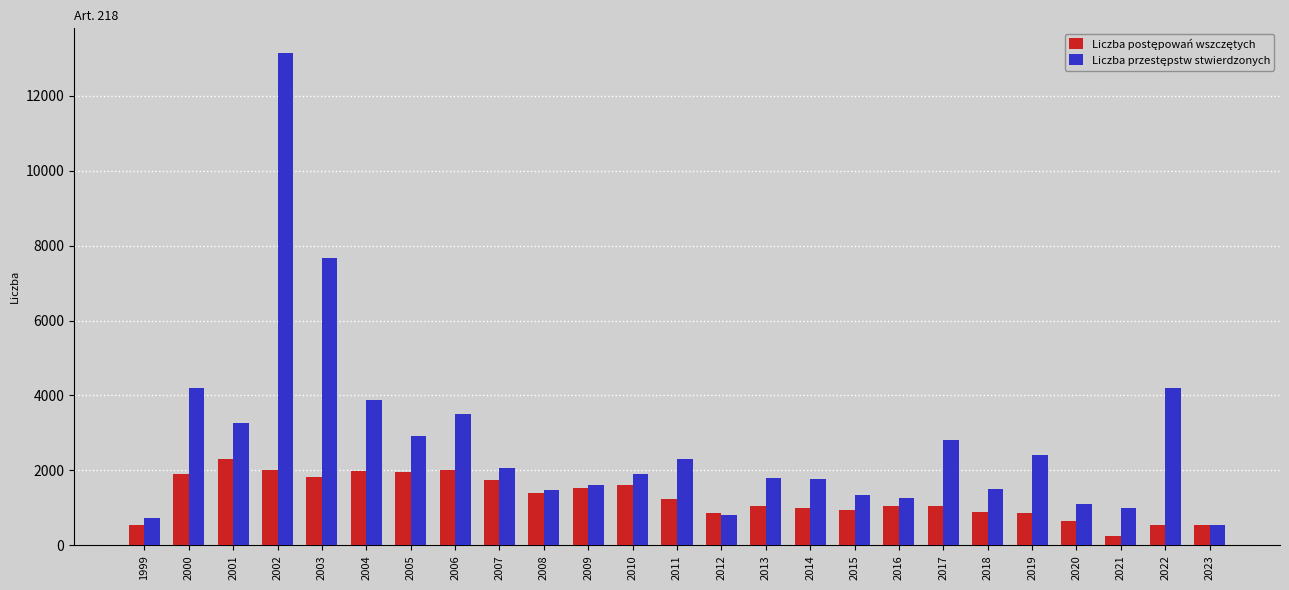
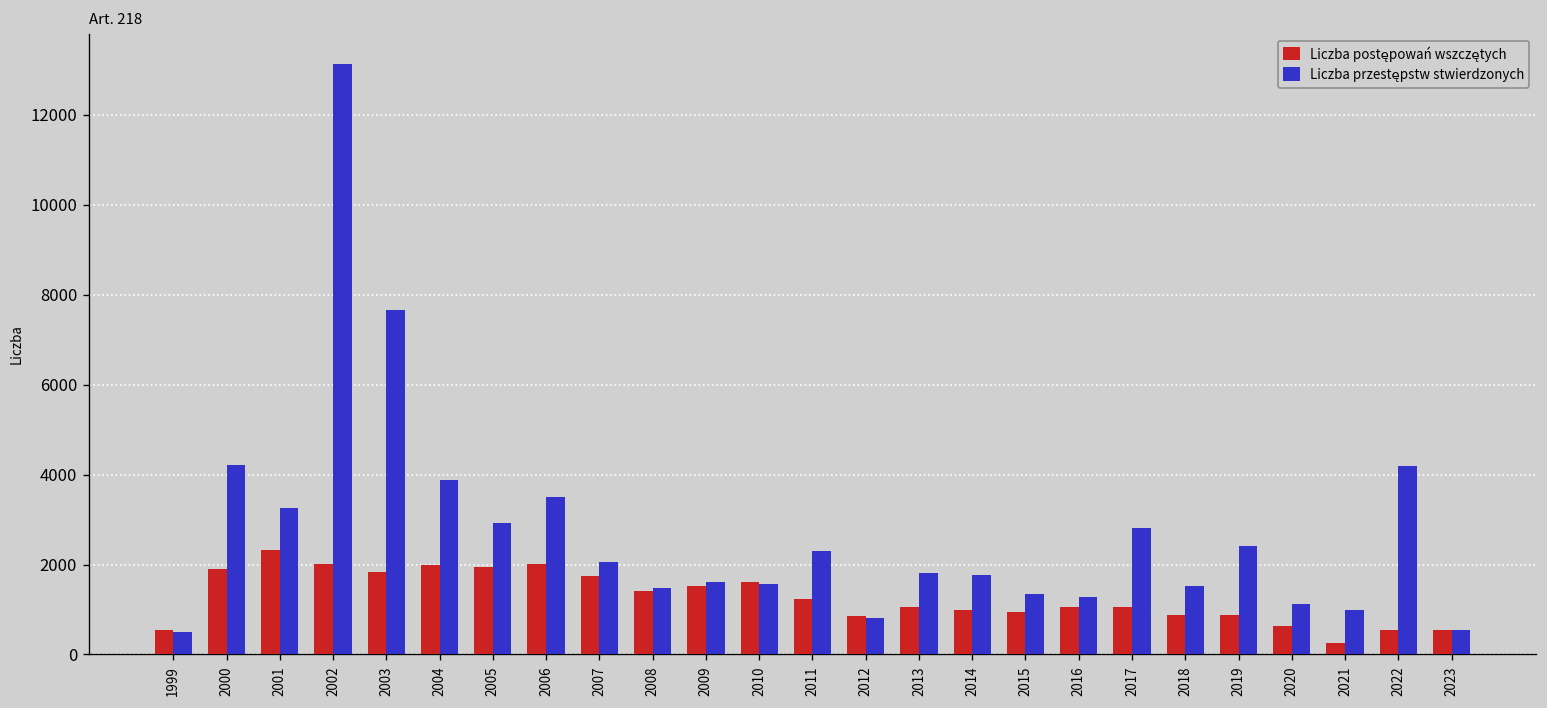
Liczba przestępstw stwierdzonych, 1999: 700 -> 500
Liczba przestępstw stwierdzonych, 2010: 1900 -> 1600
